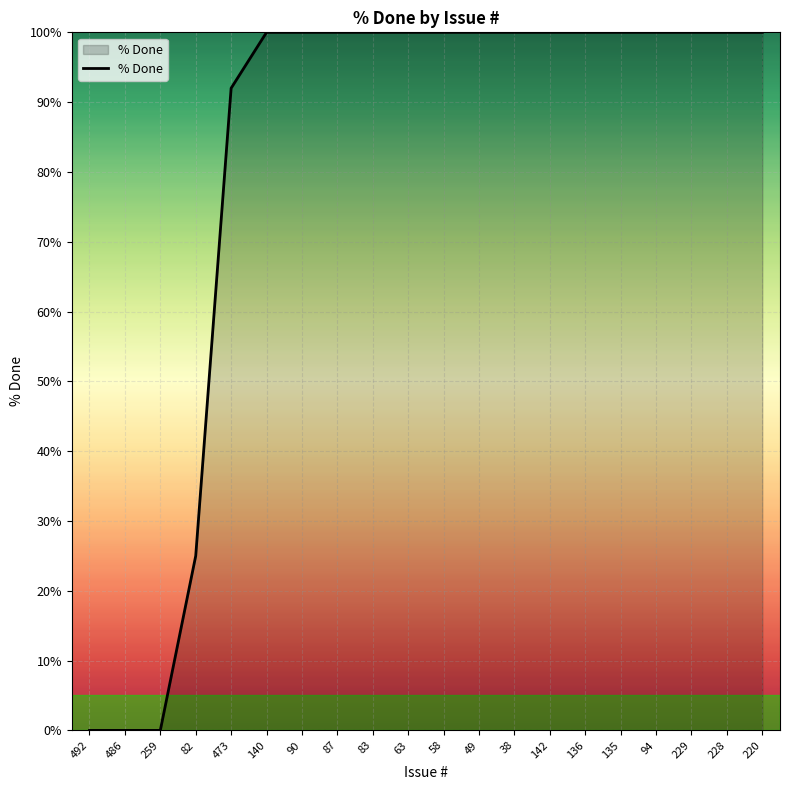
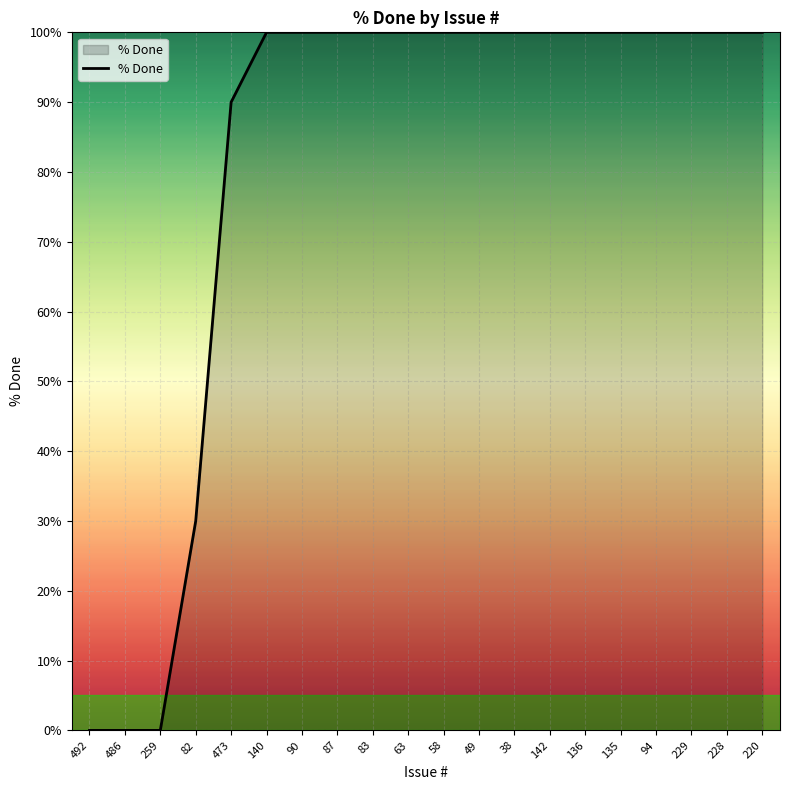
82: 25% -> 30%
473: 92% -> 90%
